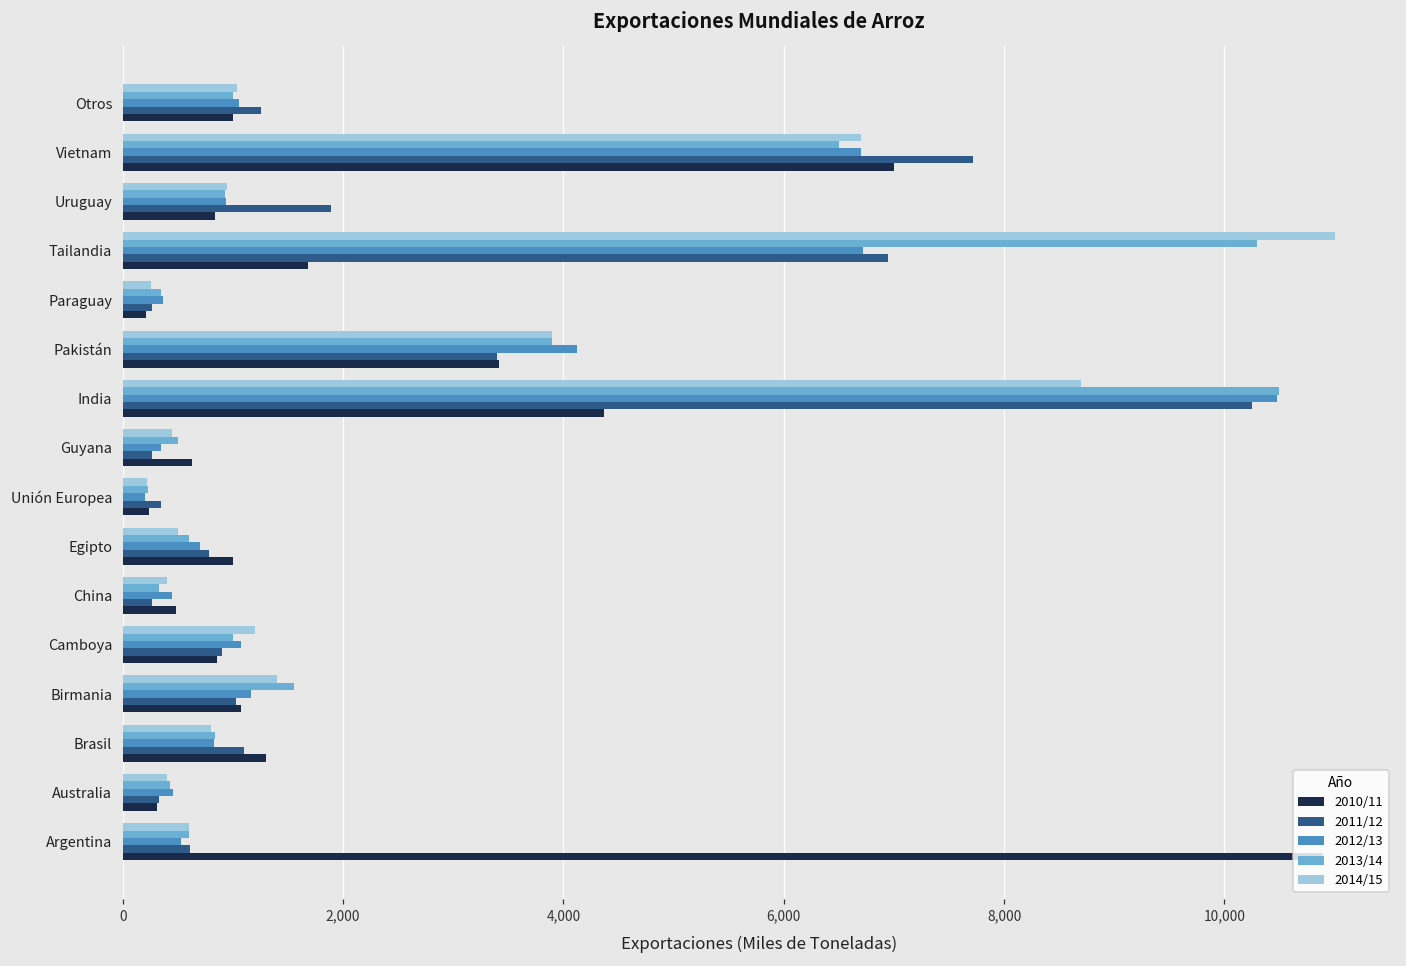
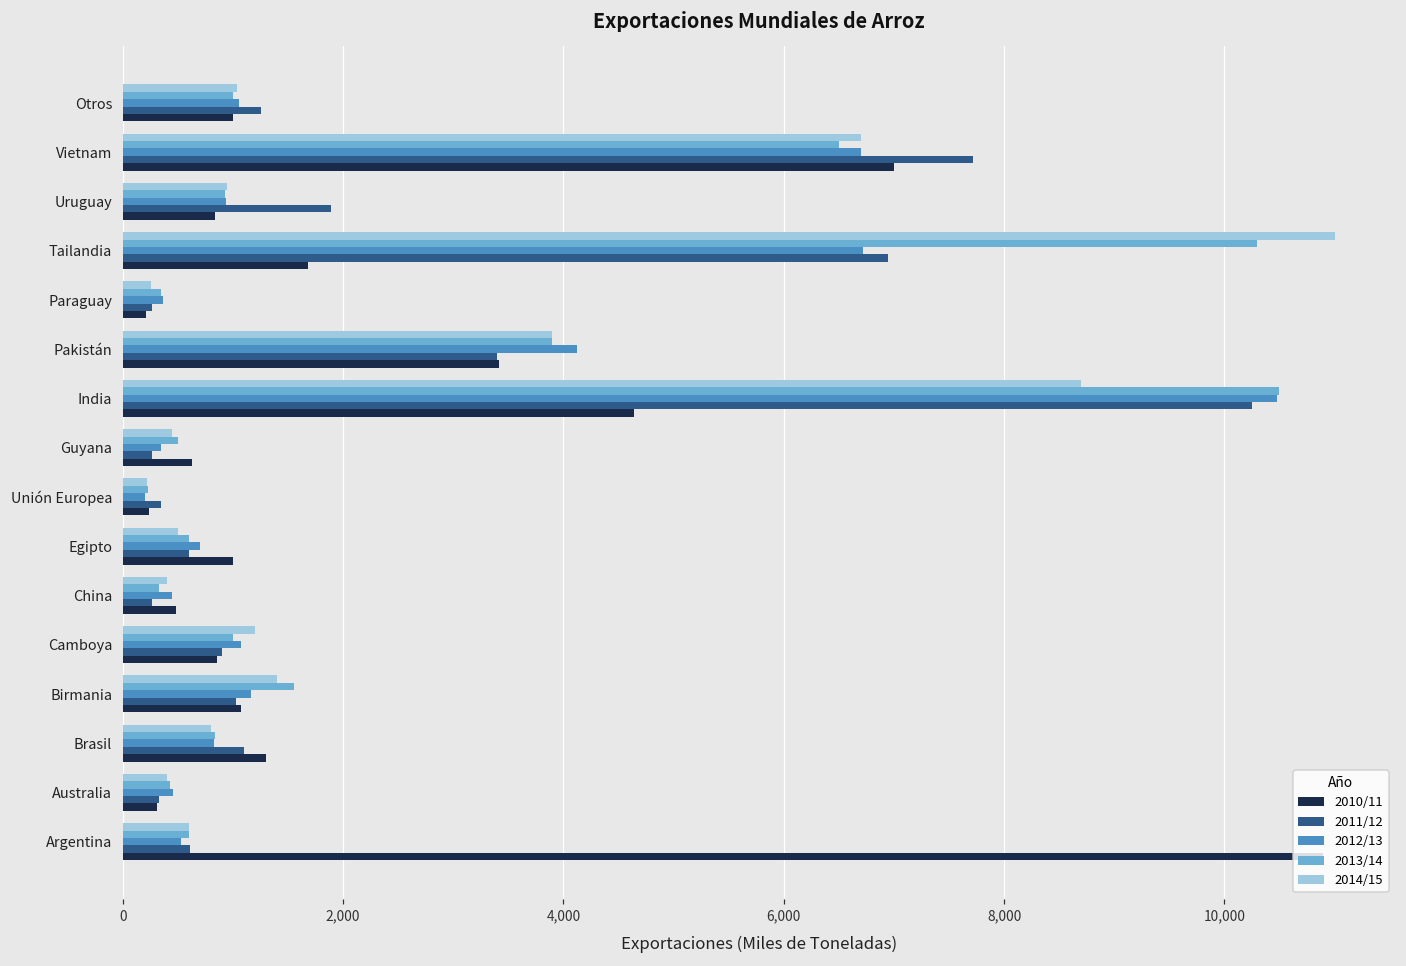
2010/11, India: 4,370 -> 4,640
2011/12, Egipto: 790 -> 600
